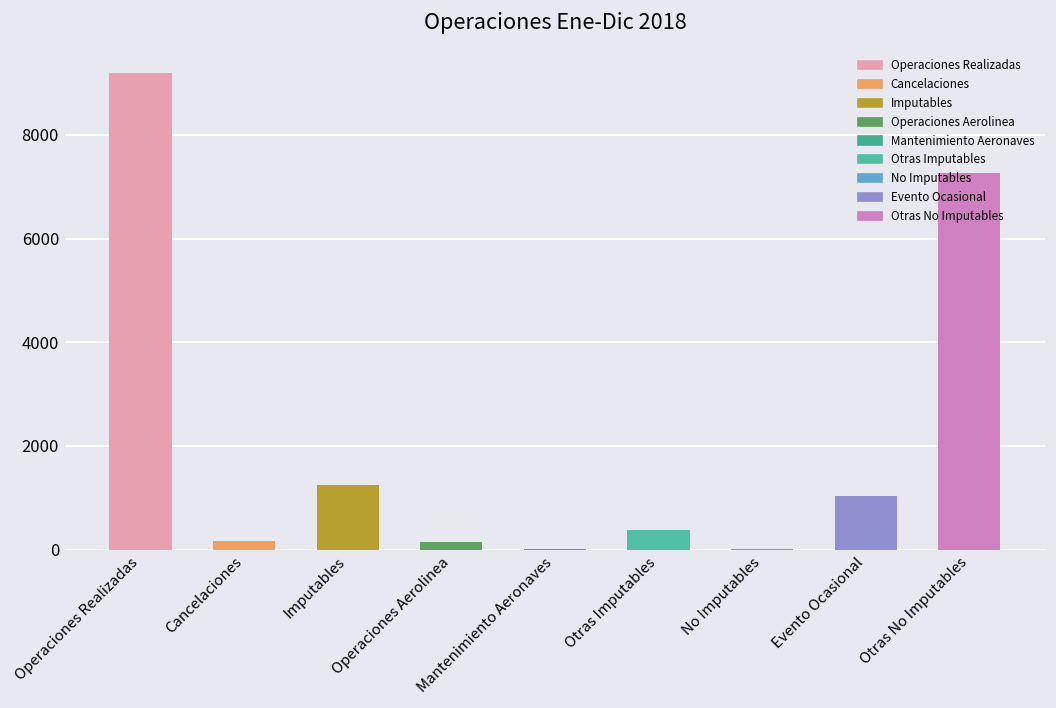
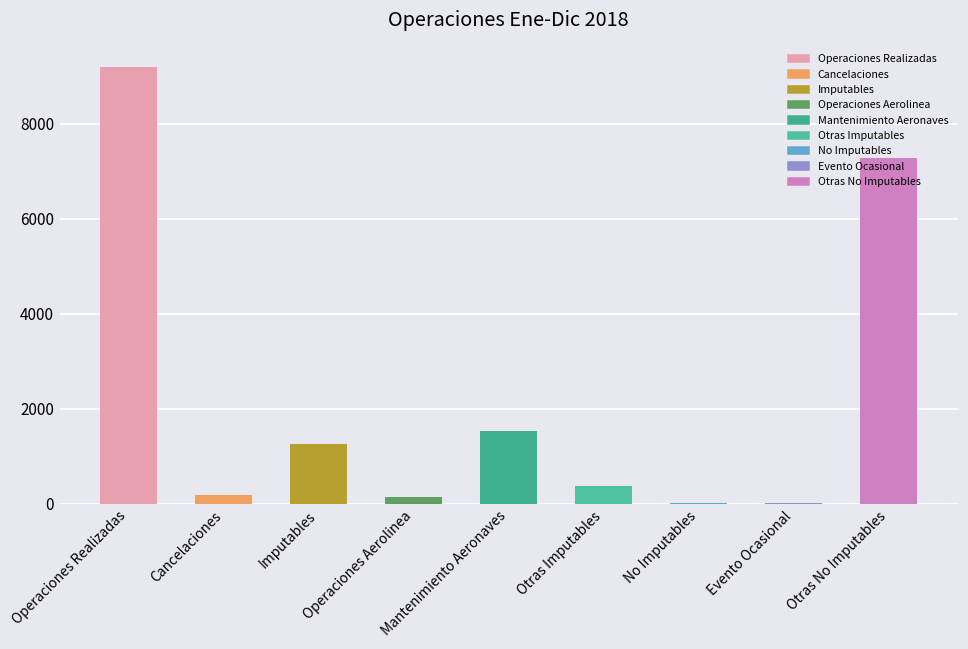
Mantenimiento Aeronaves: 0 -> 1500
Evento Ocasional: 1000 -> 0
